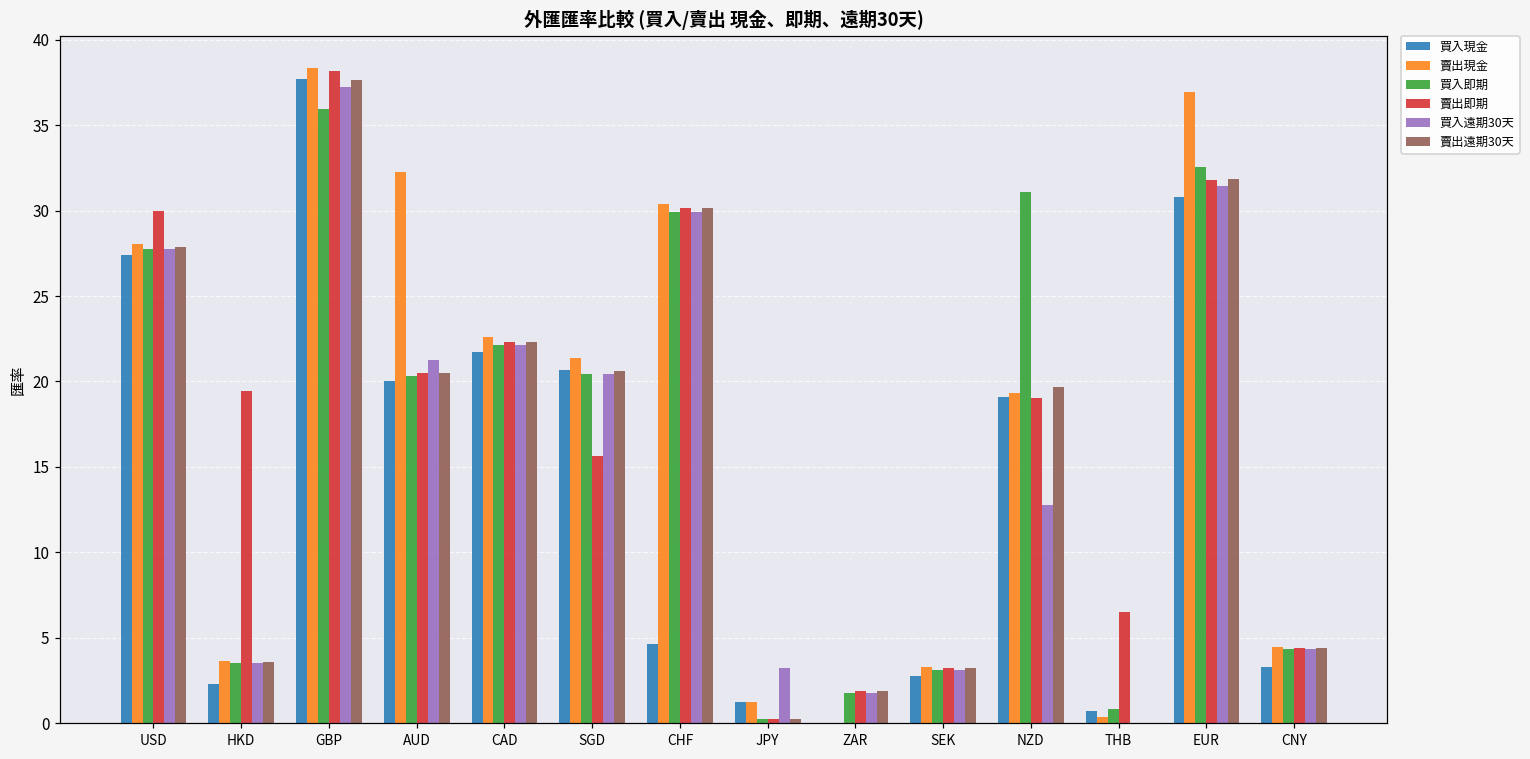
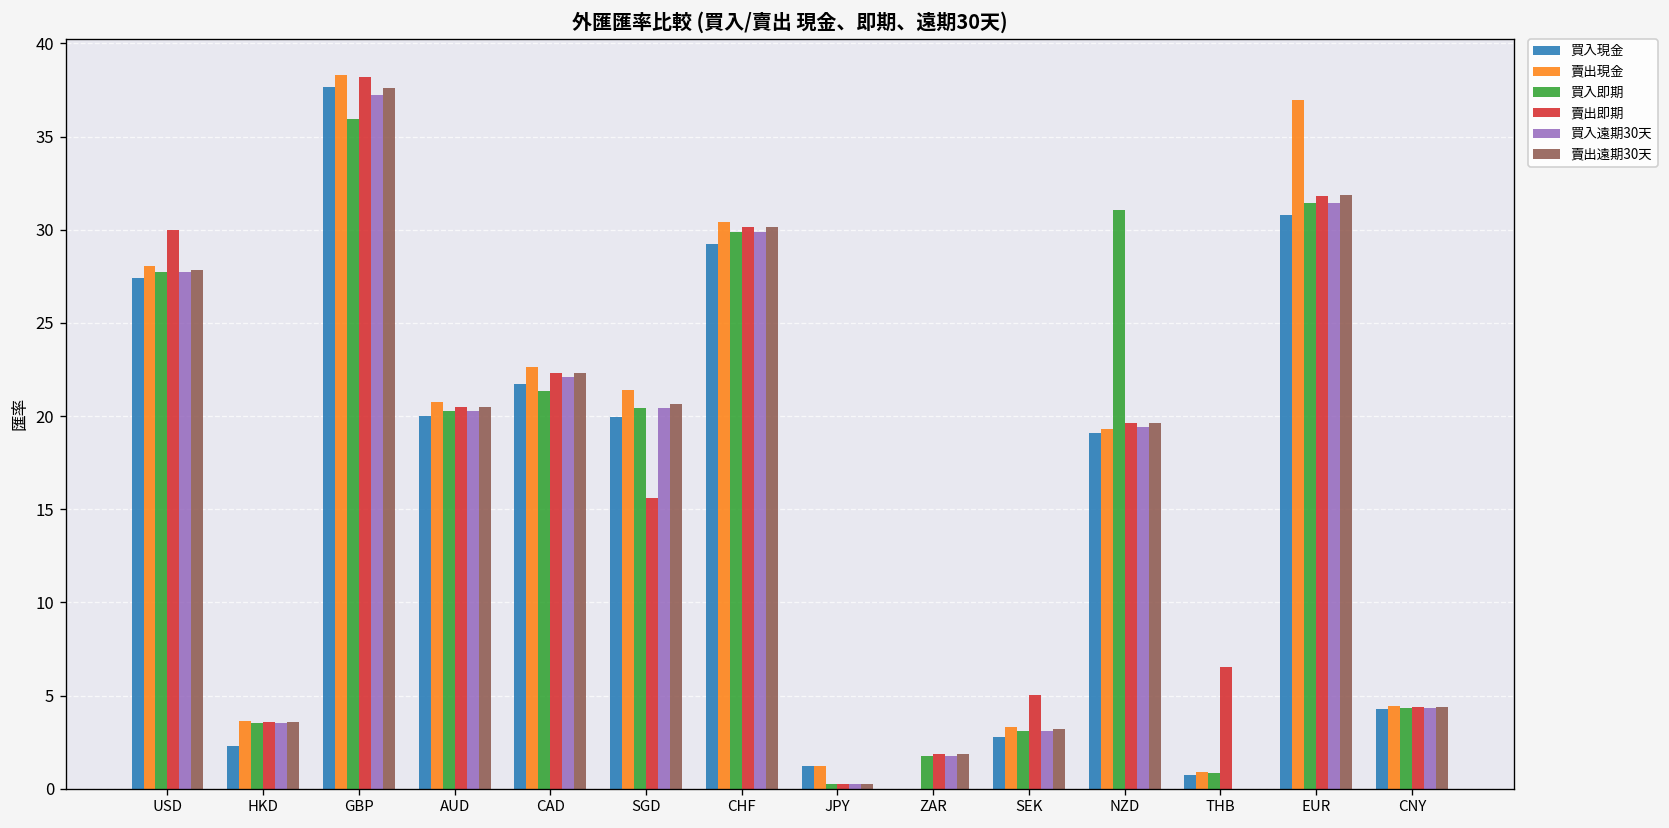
賣出即期, HKD: 19.4 -> 3.6
賣出現金, AUD: 32.3 -> 20.8
買入遠期30天, AUD: 21.2 -> 20.3
買入即期, CAD: 22.1 -> 21.4
買入現金, SGD: 20.6 -> 20.0
買入現金, CHF: 4.6 -> 29.2
買入遠期30天, JPY: 3.2 -> 0.2
賣出即期, SEK: 3.2 -> 5.0
賣出即期, NZD: 19.1 -> 19.7
買入遠期30天, NZD: 12.8 -> 19.4
賣出現金, THB: 0.3 -> 0.9
買入即期, EUR: 32.5 -> 31.4
買入現金, CNY: 3.3 -> 4.3
